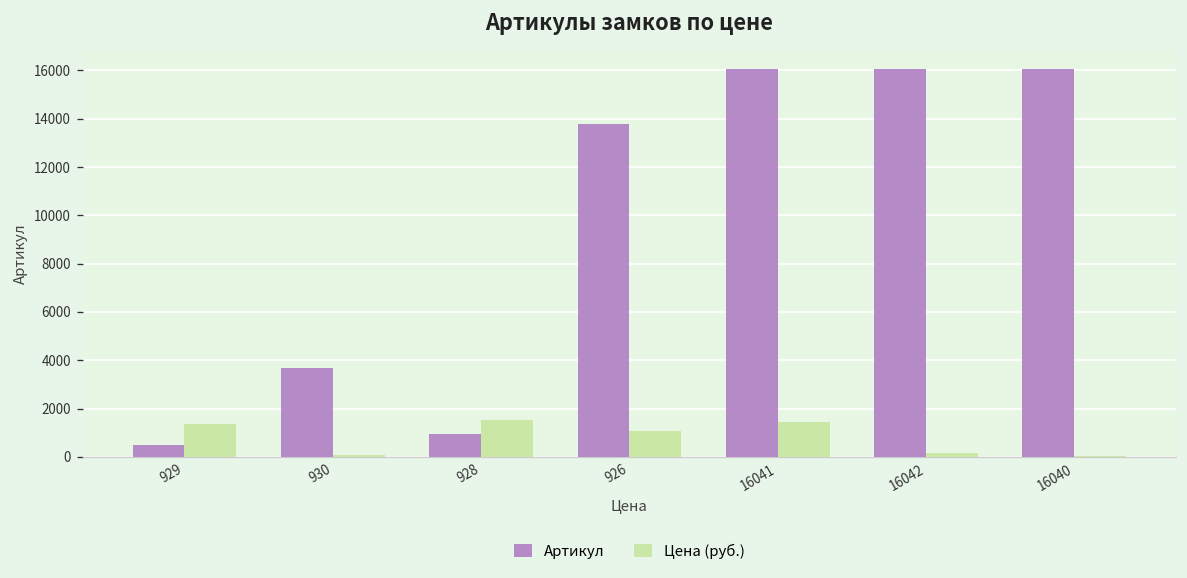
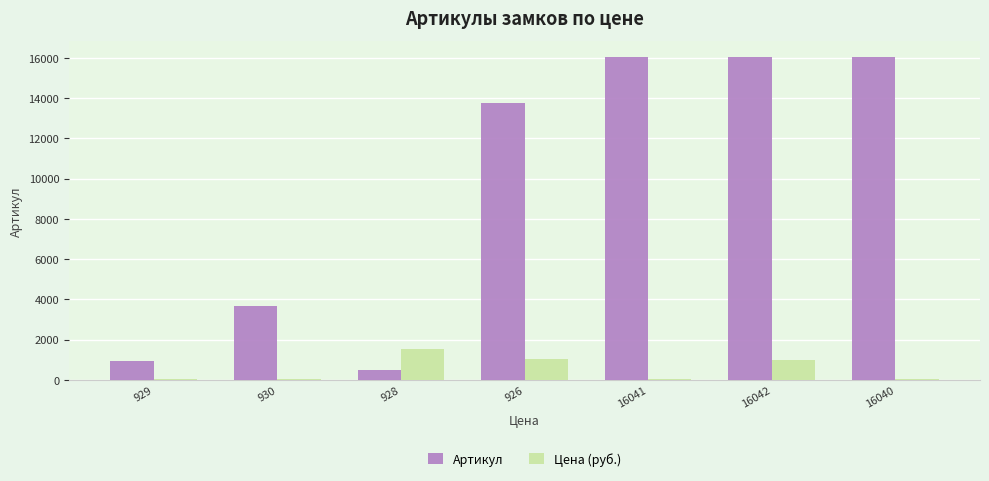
Артикул, 929: 500 -> 900
Цена (руб.), 929: 1400 -> 100
Артикул, 928: 900 -> 500
Цена (руб.), 16041: 1400 -> 100
Цена (руб.), 16042: 200 -> 1000
